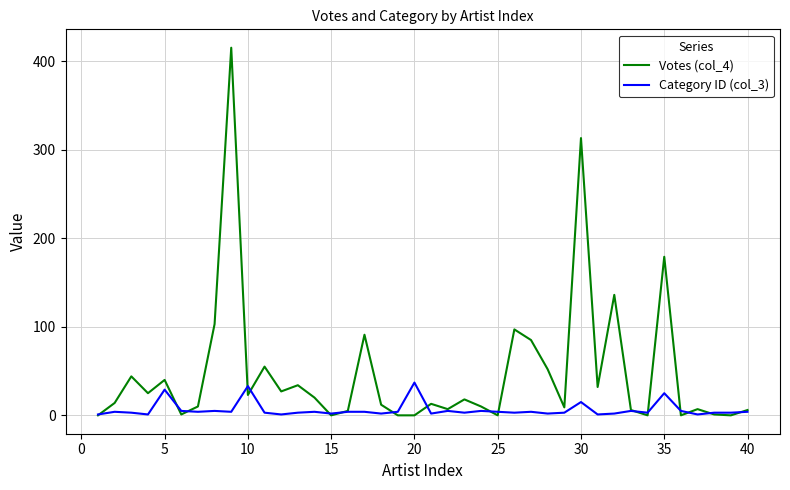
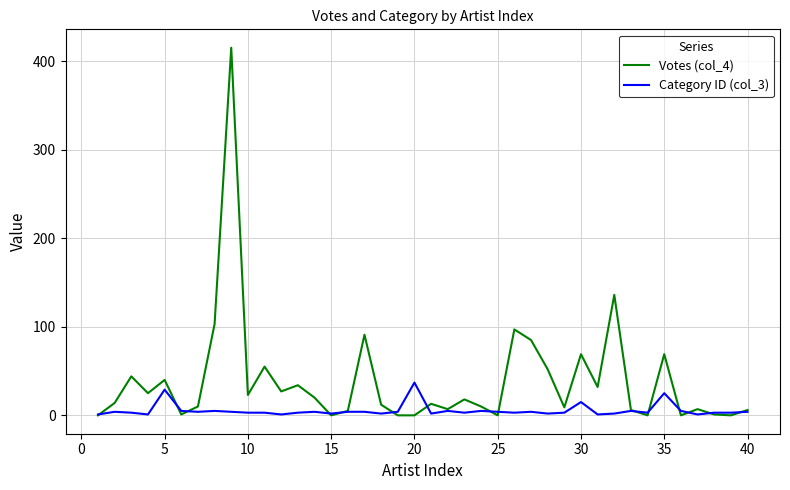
Category ID (col_3), 10: 30 -> 0
Votes (col_4), 30: 310 -> 70
Votes (col_4), 35: 180 -> 70
